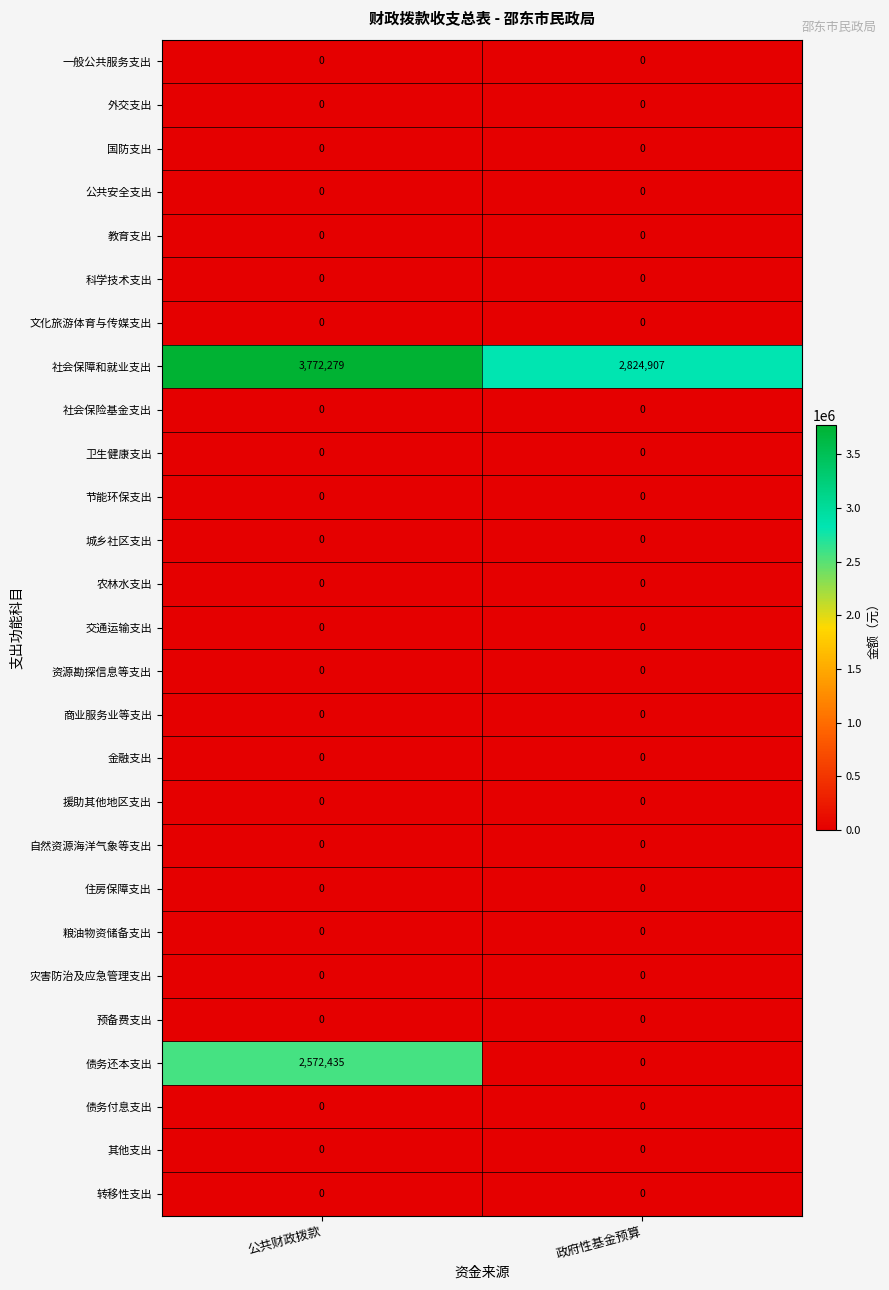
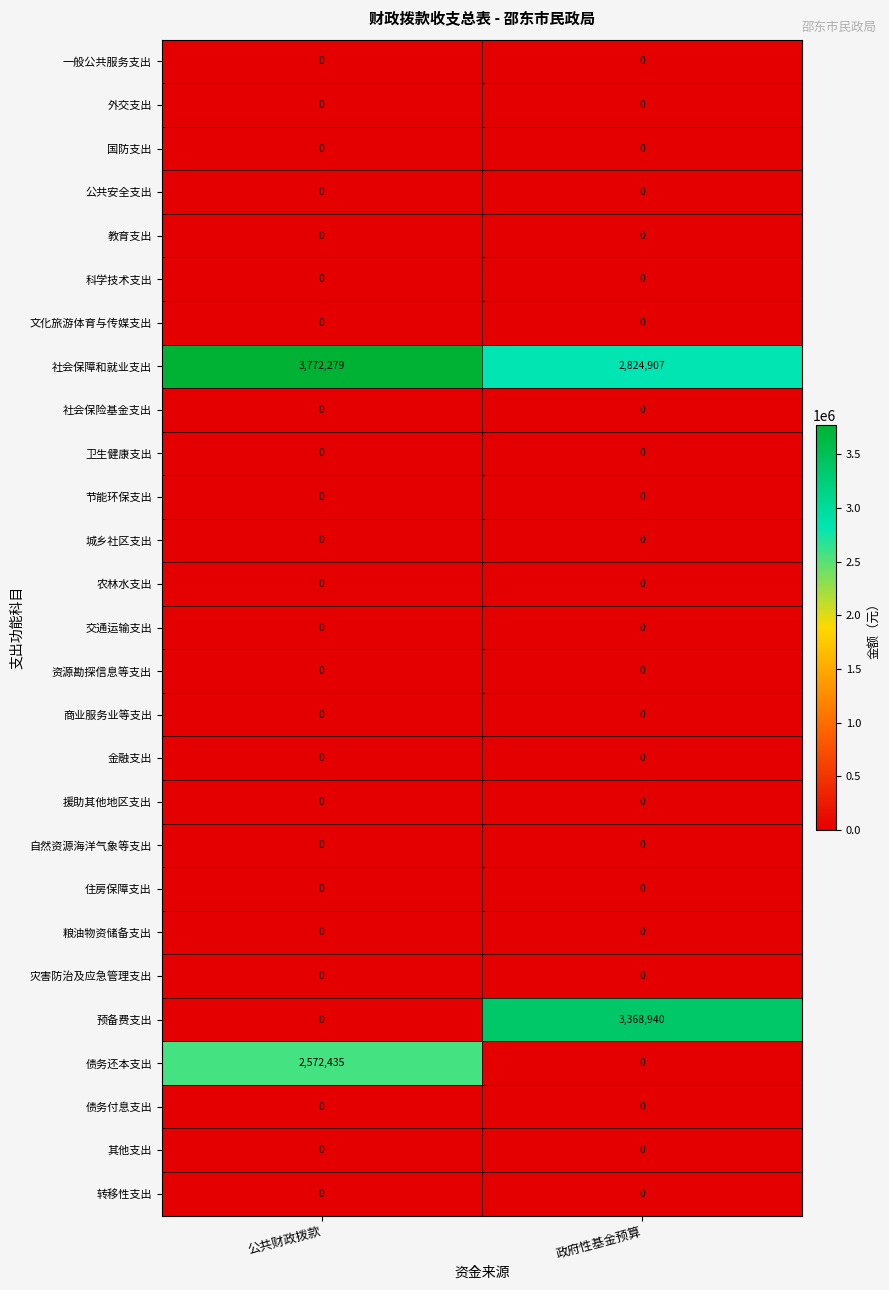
预备费支出, 政府性基金预算: 0 -> 3,368,940
